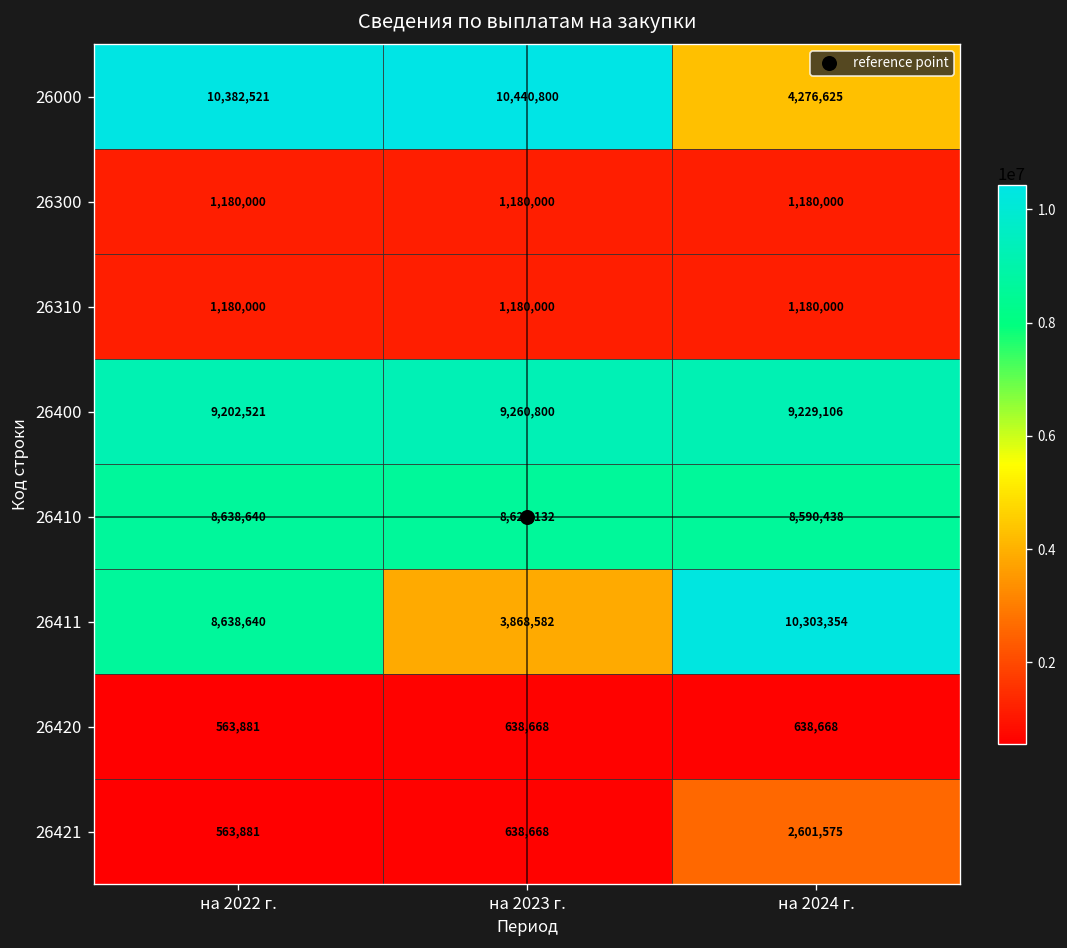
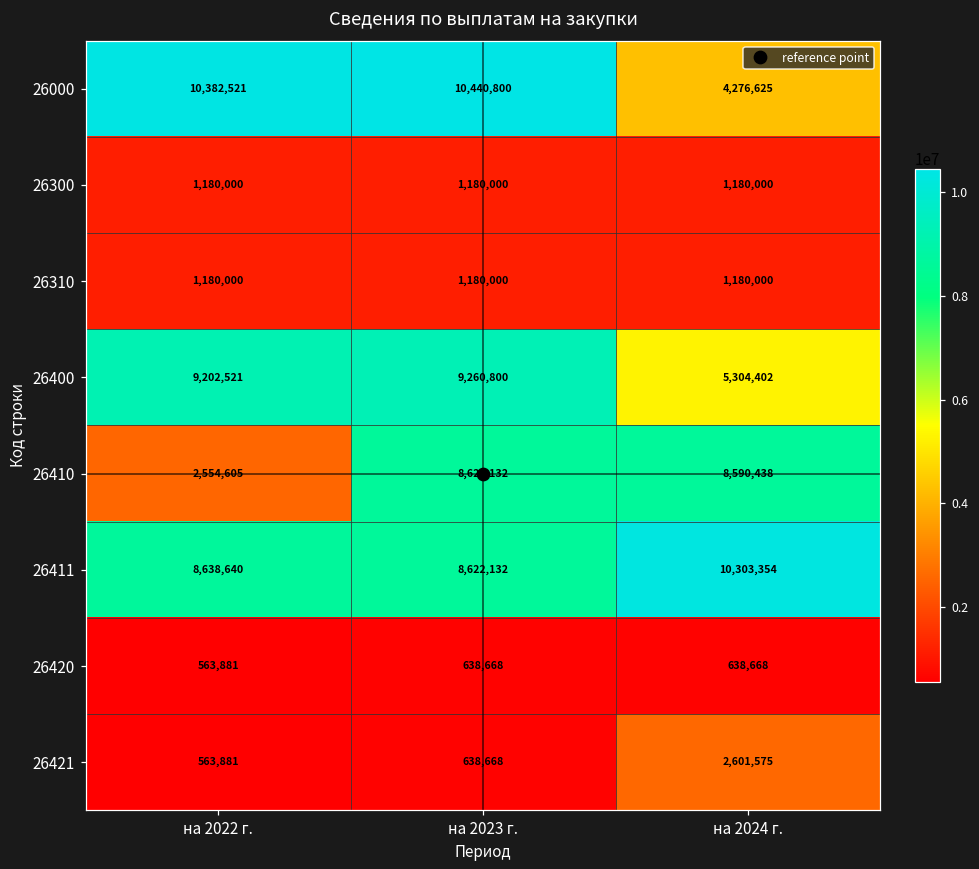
26400, на 2024 г.: 9,229,106 -> 5,304,402
26410, на 2022 г.: 8,638,640 -> 2,554,605
26411, на 2023 г.: 3,868,582 -> 8,622,132
